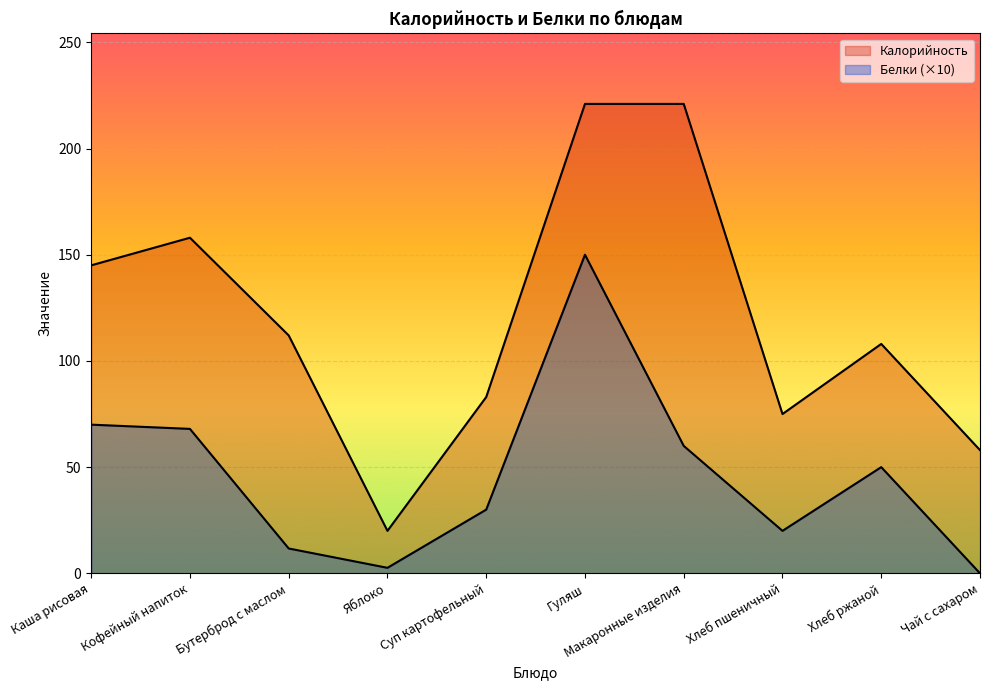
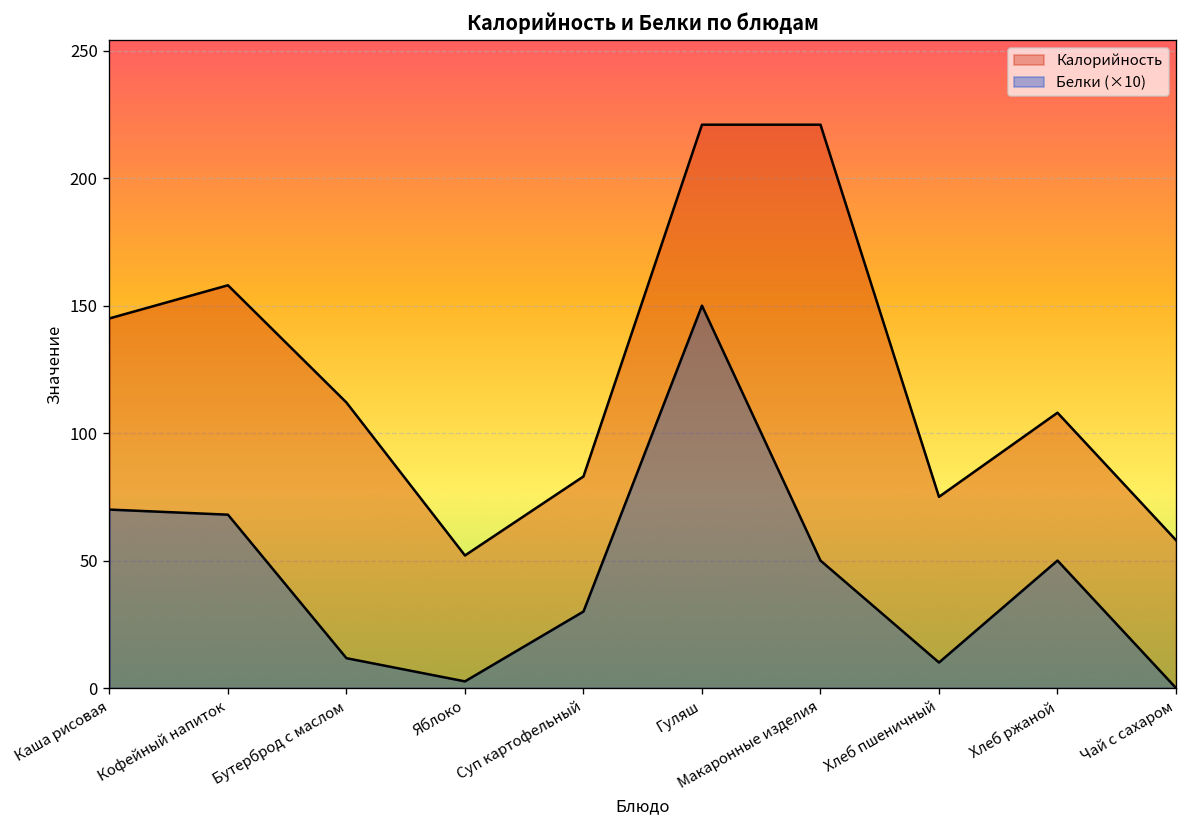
Калорийность, Яблоко: 20 -> 52
Белки (×10), Макаронные изделия: 60 -> 50
Белки (×10), Хлеб пшеничный: 20 -> 10
